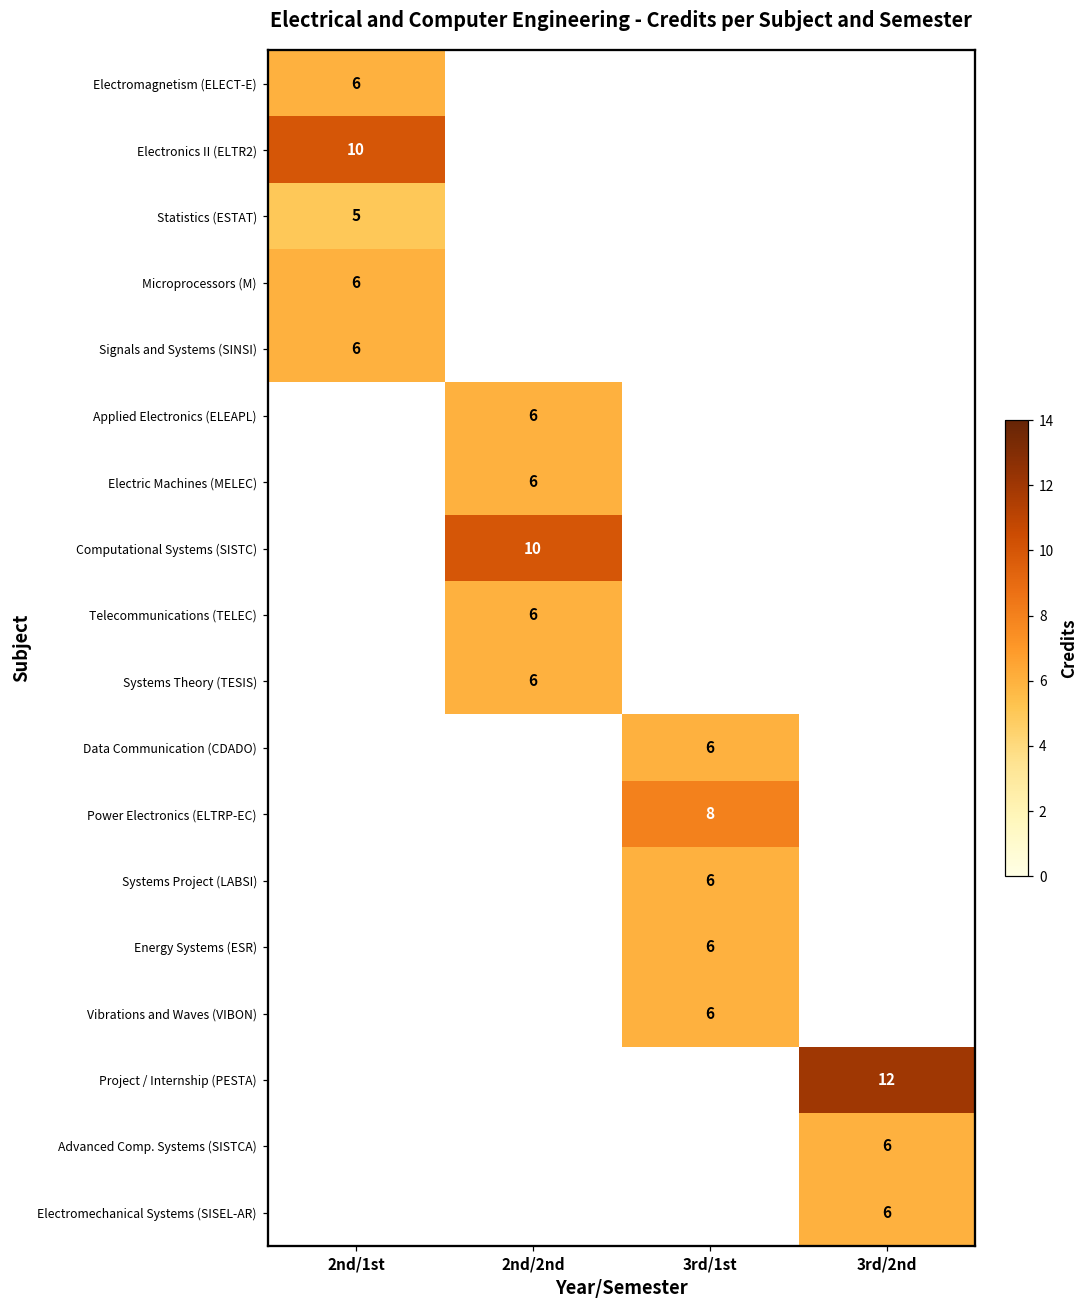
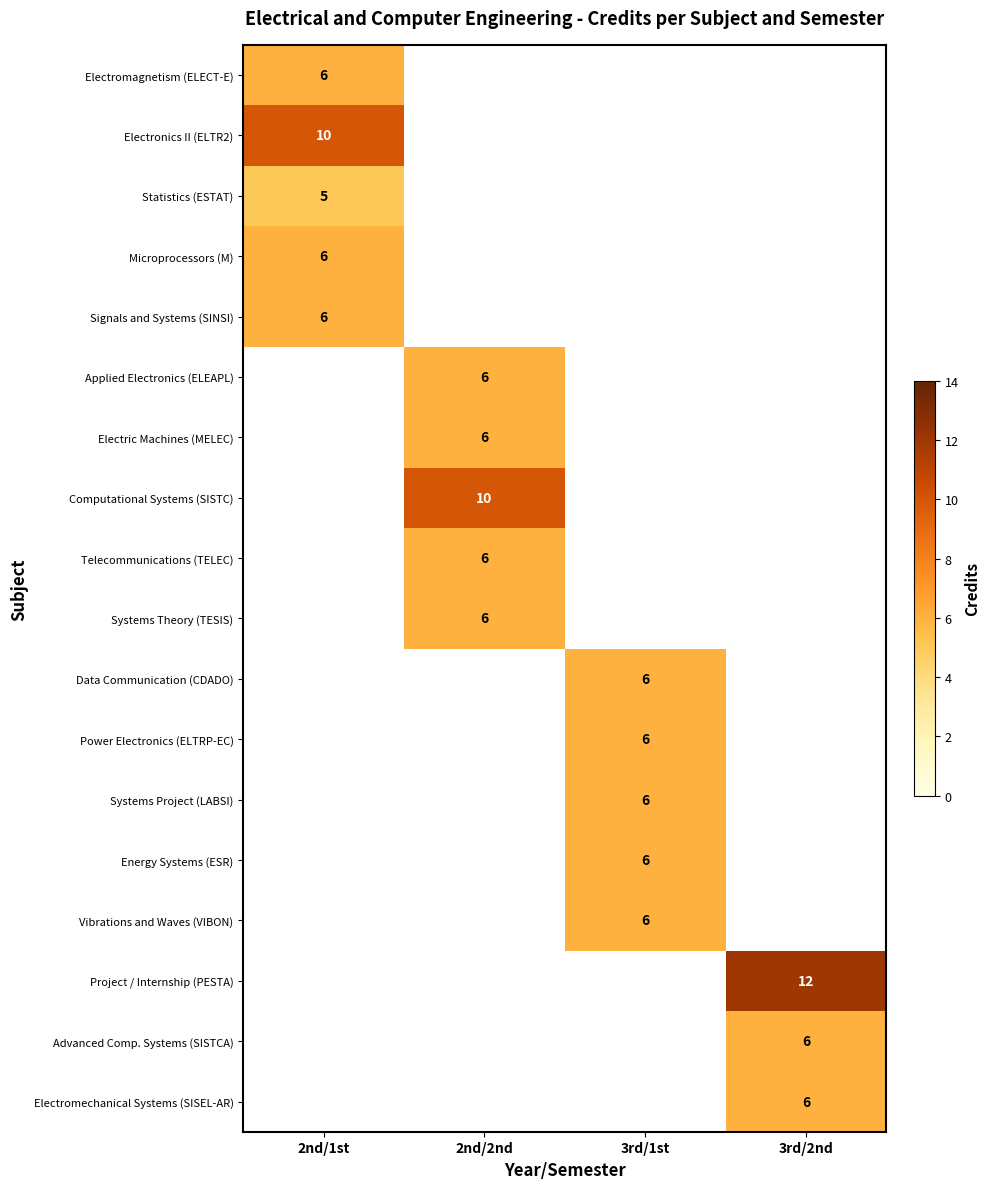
Power Electronics (ELTRP-EC), 3rd/1st: 8 -> 6
